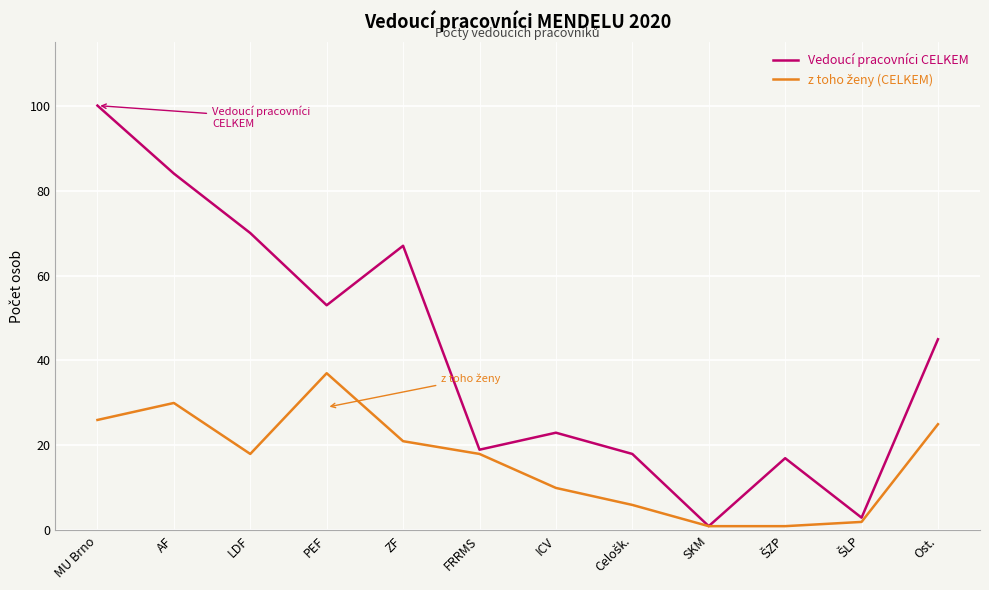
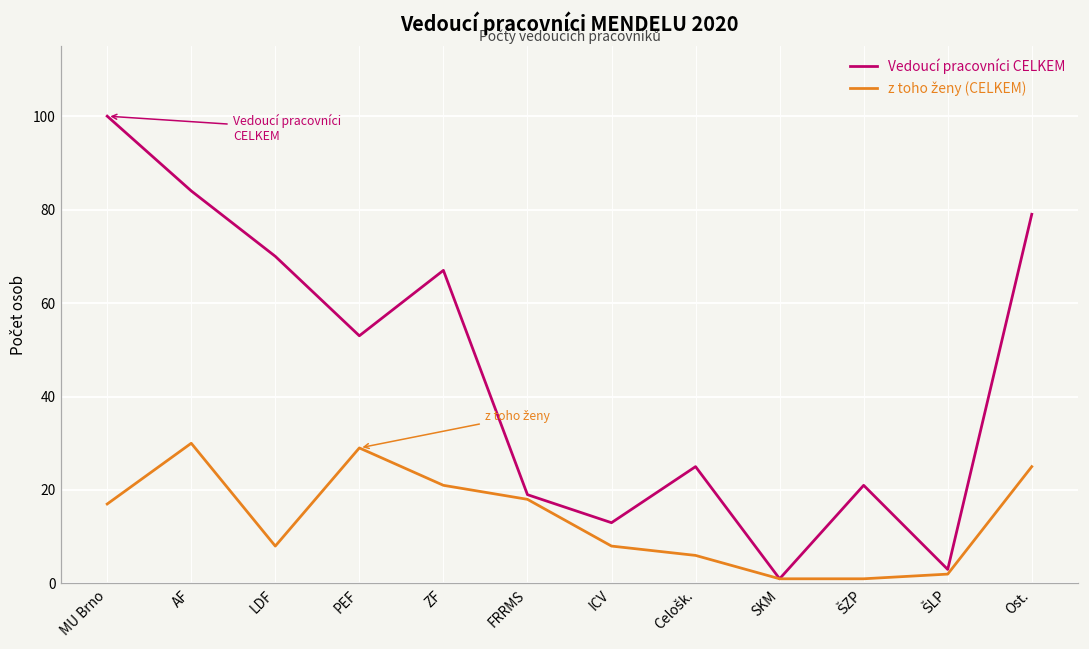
z toho ženy (CELKEM), MU Brno: 26 -> 17
z toho ženy (CELKEM), LDF: 18 -> 8
z toho ženy (CELKEM), PEF: 37 -> 29
Vedoucí pracovníci CELKEM, ICV: 23 -> 13
z toho ženy (CELKEM), ICV: 10 -> 8
Vedoucí pracovníci CELKEM, Celošk.: 18 -> 25
Vedoucí pracovníci CELKEM, ŠZP: 17 -> 21
Vedoucí pracovníci CELKEM, Ost.: 45 -> 79
